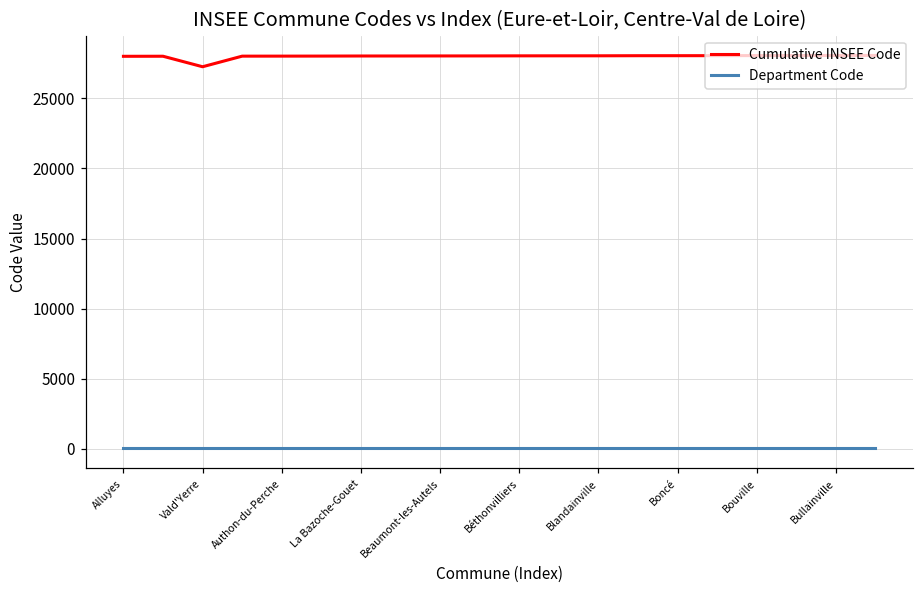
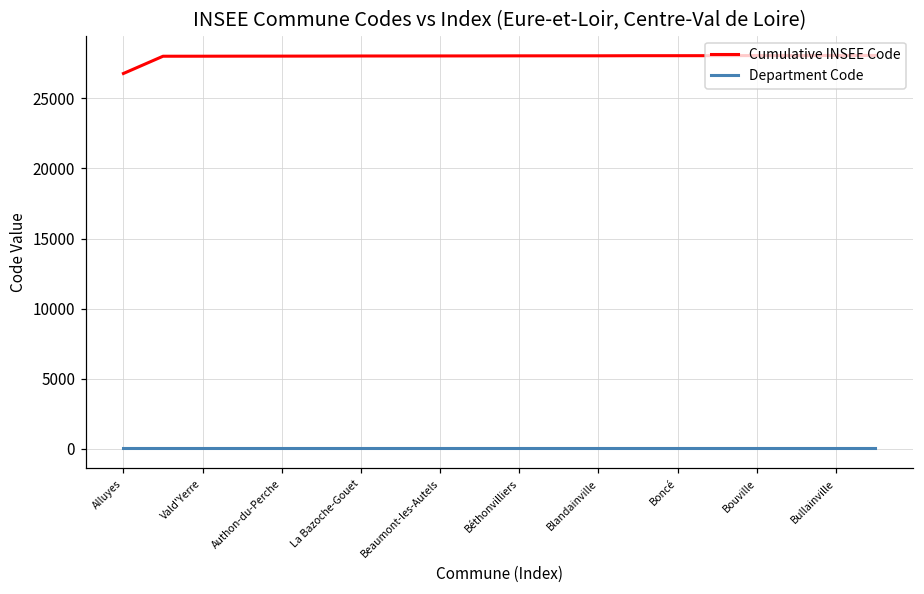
Cumulative INSEE Code, Alluyes: 28000 -> 26800
Cumulative INSEE Code, Vald'Yerre: 27300 -> 28000
